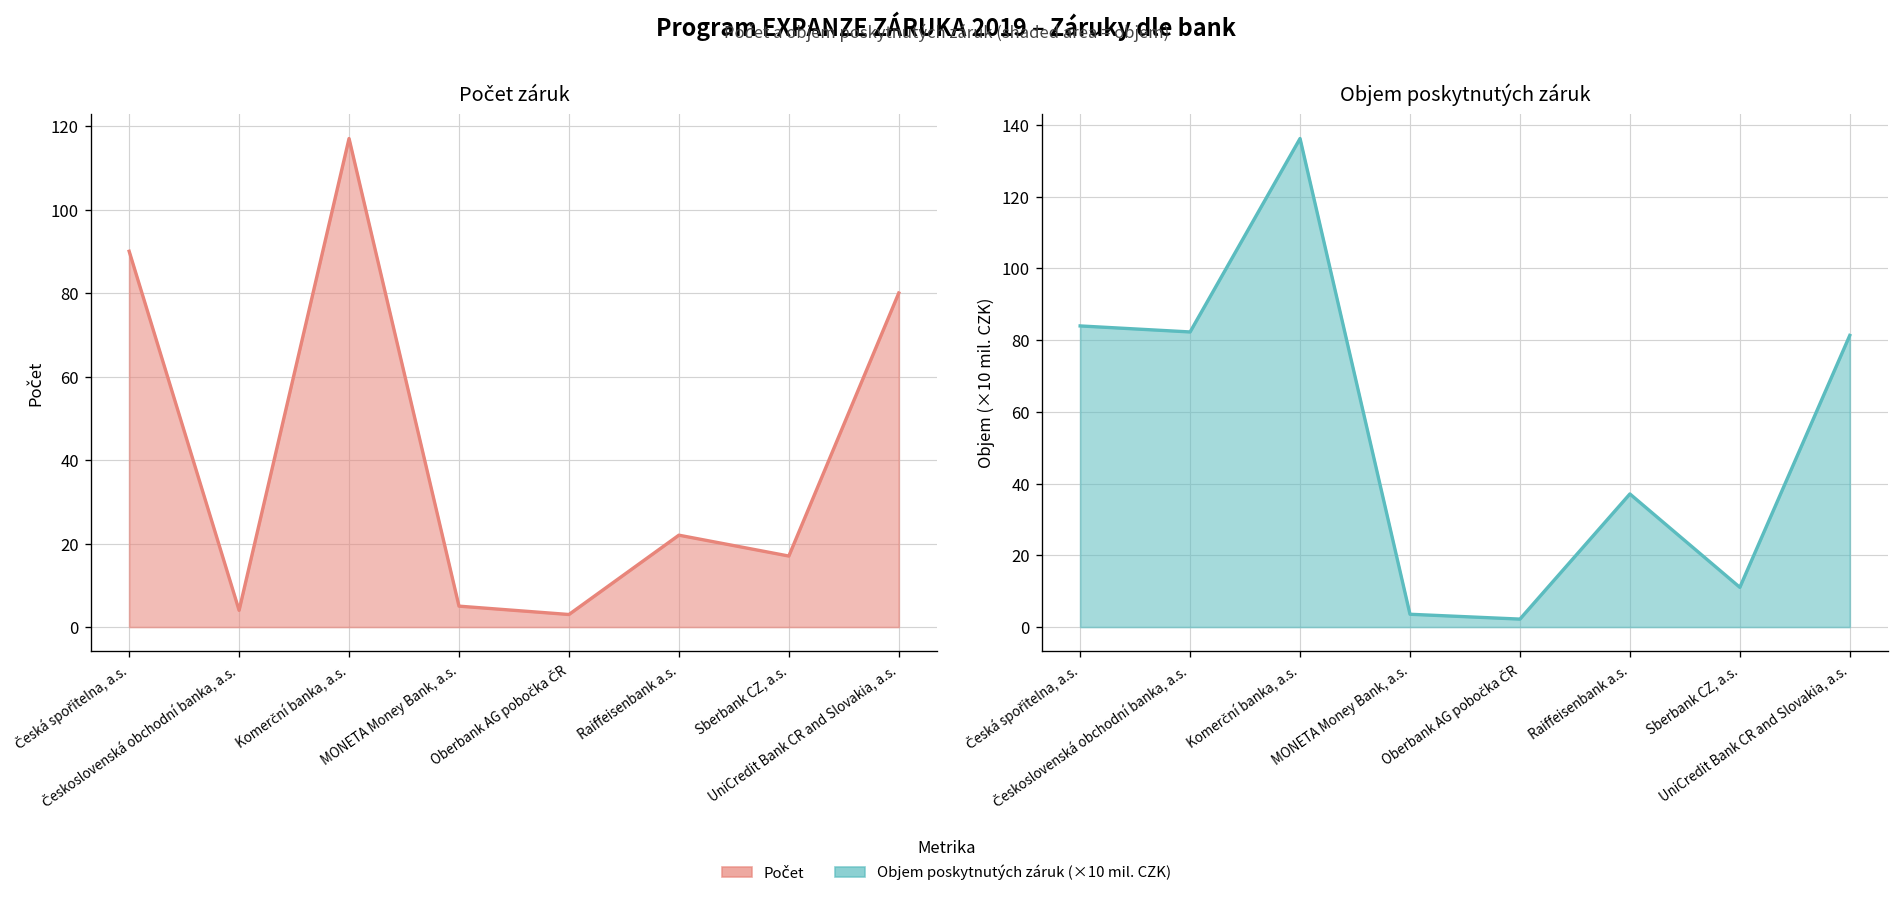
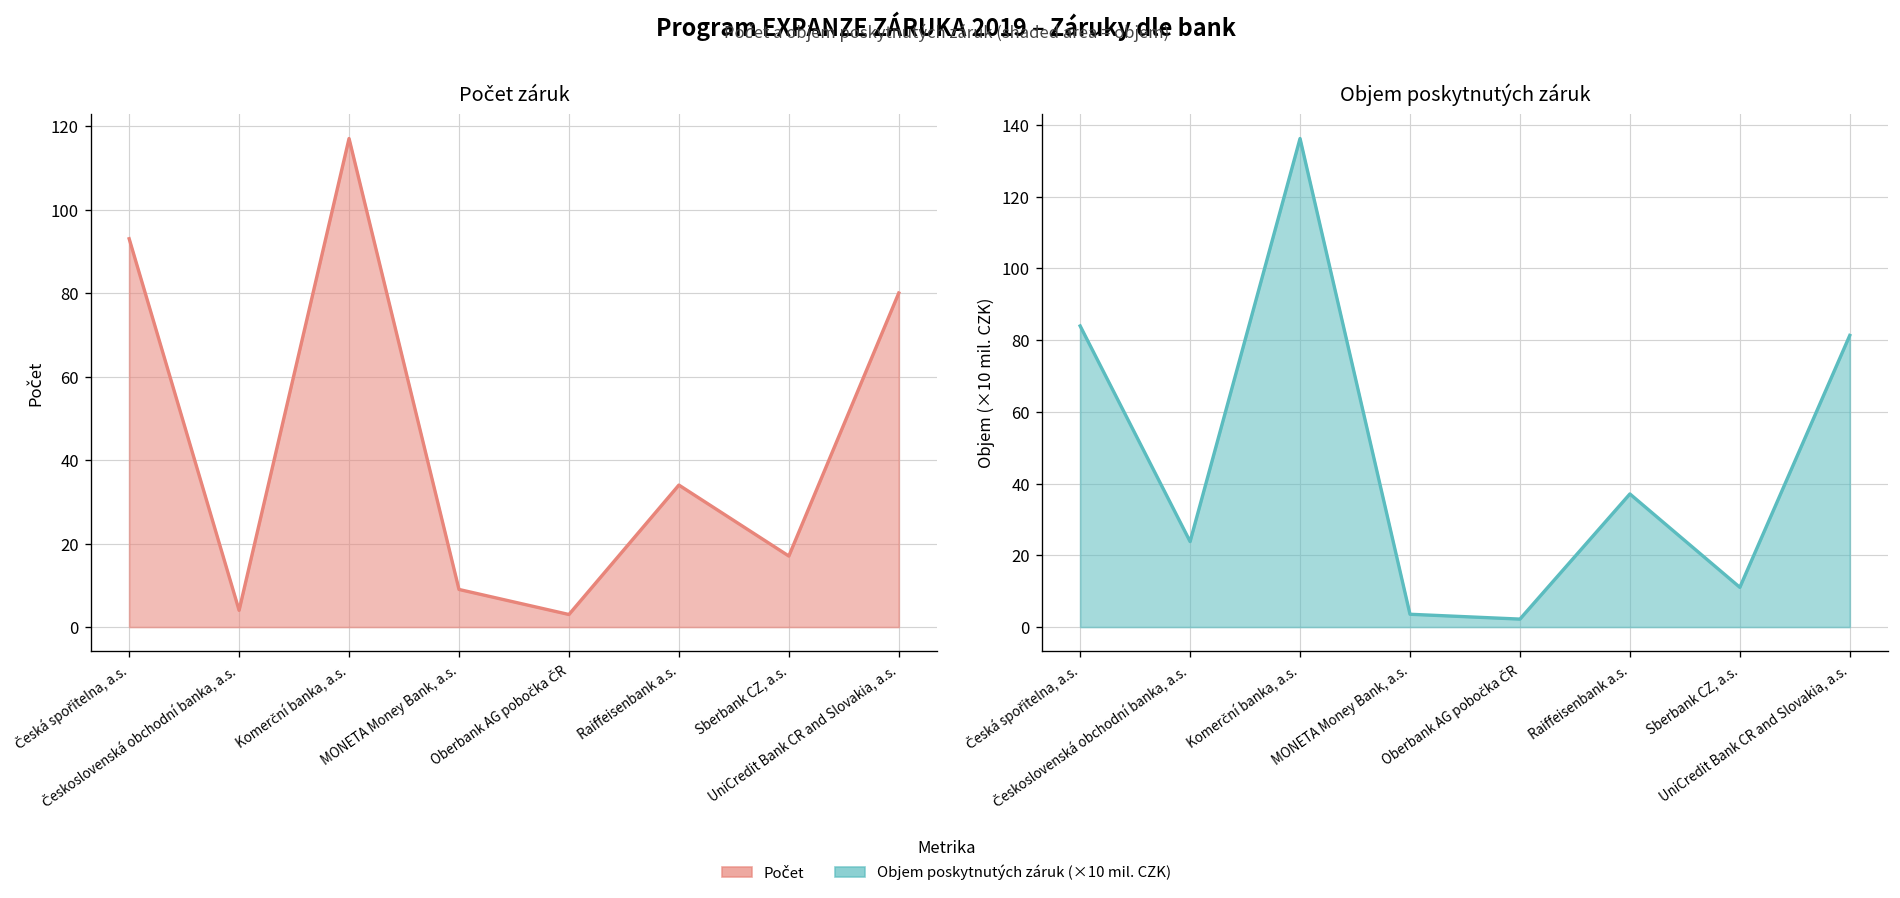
Počet záruk, Česká spořitelna, a.s.: 90 -> 93
Počet záruk, MONETA Money Bank, a.s.: 5 -> 9
Počet záruk, Raiffeisenbank a.s.: 22 -> 34
Objem poskytnutých záruk, Československá obchodní banka, a.s.: 82 -> 24
